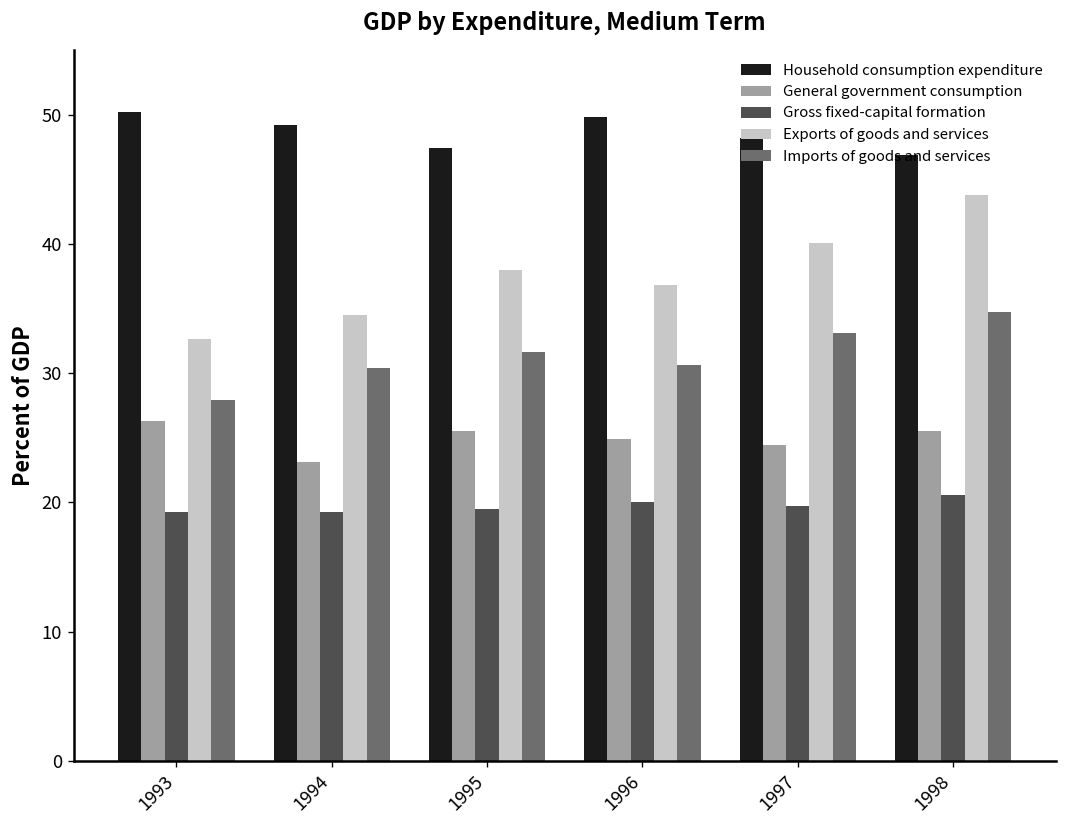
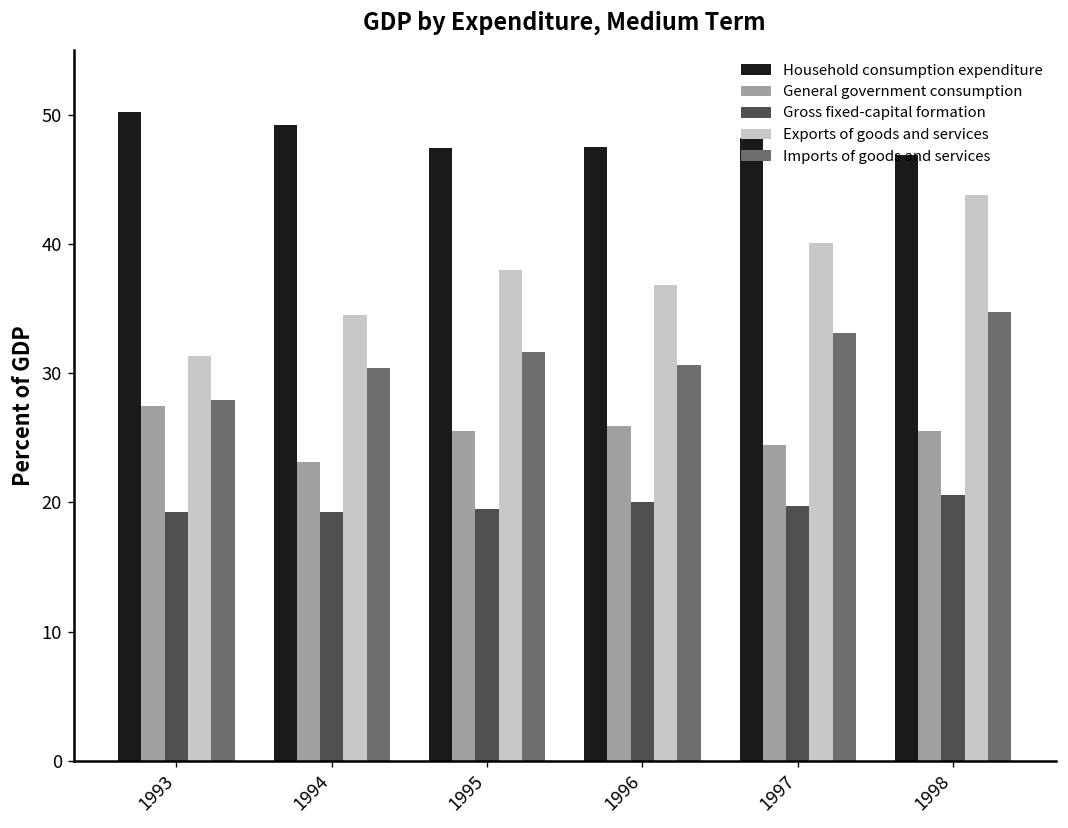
General government consumption, 1993: 26.3 -> 27.5
Exports of goods and services, 1993: 32.6 -> 31.3
Household consumption expenditure, 1996: 49.8 -> 47.5
General government consumption, 1996: 24.9 -> 25.9
